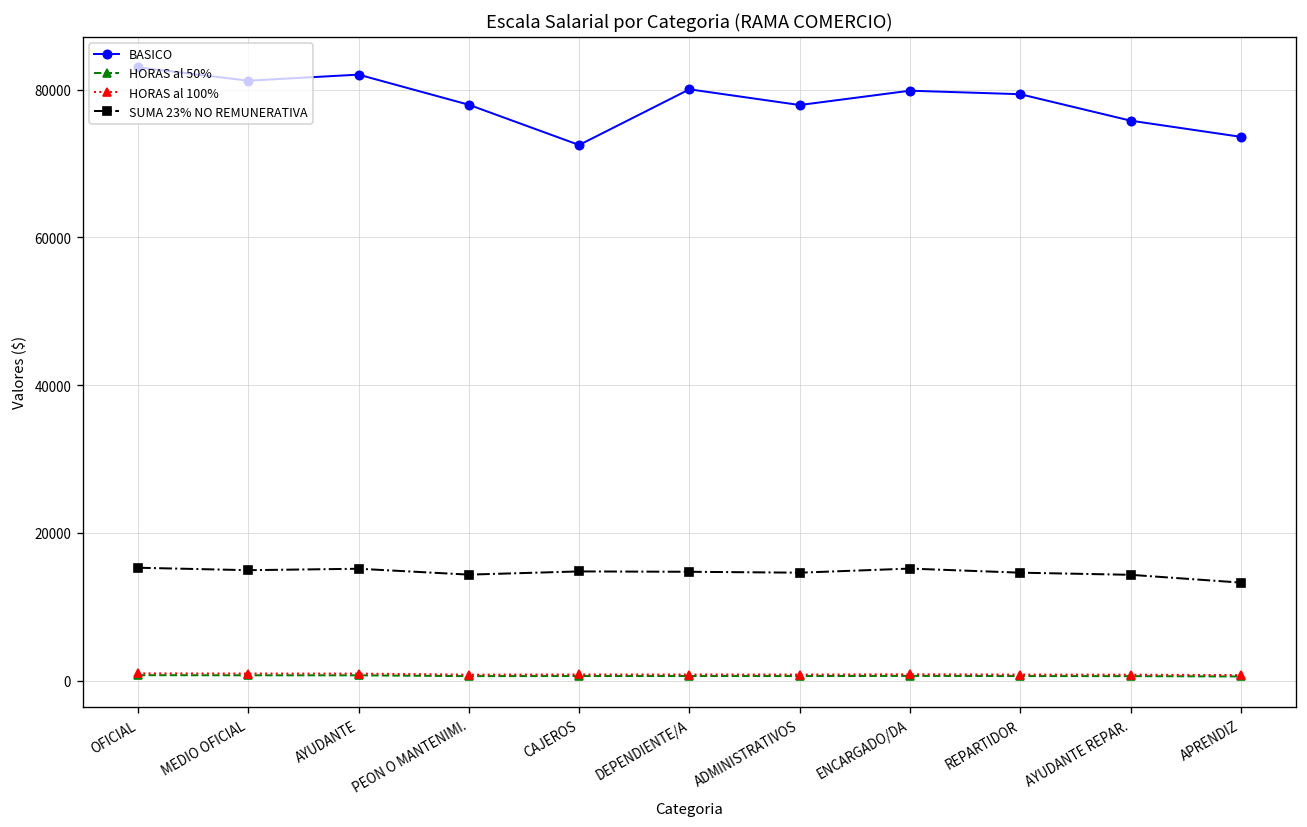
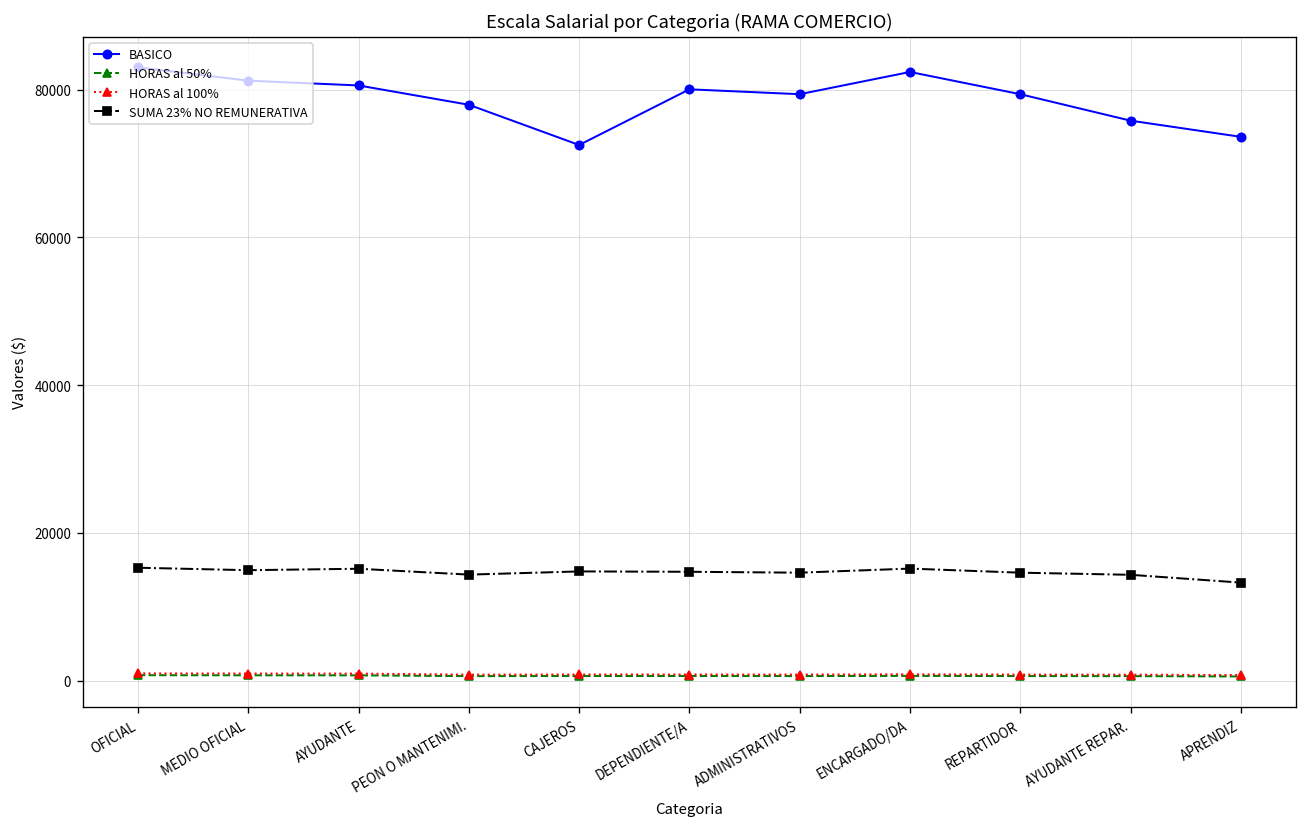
BASICO, AYUDANTE: 82000 -> 81000
BASICO, ADMINISTRATIVOS: 78000 -> 79000
BASICO, ENCARGADO/DA: 80000 -> 82000
